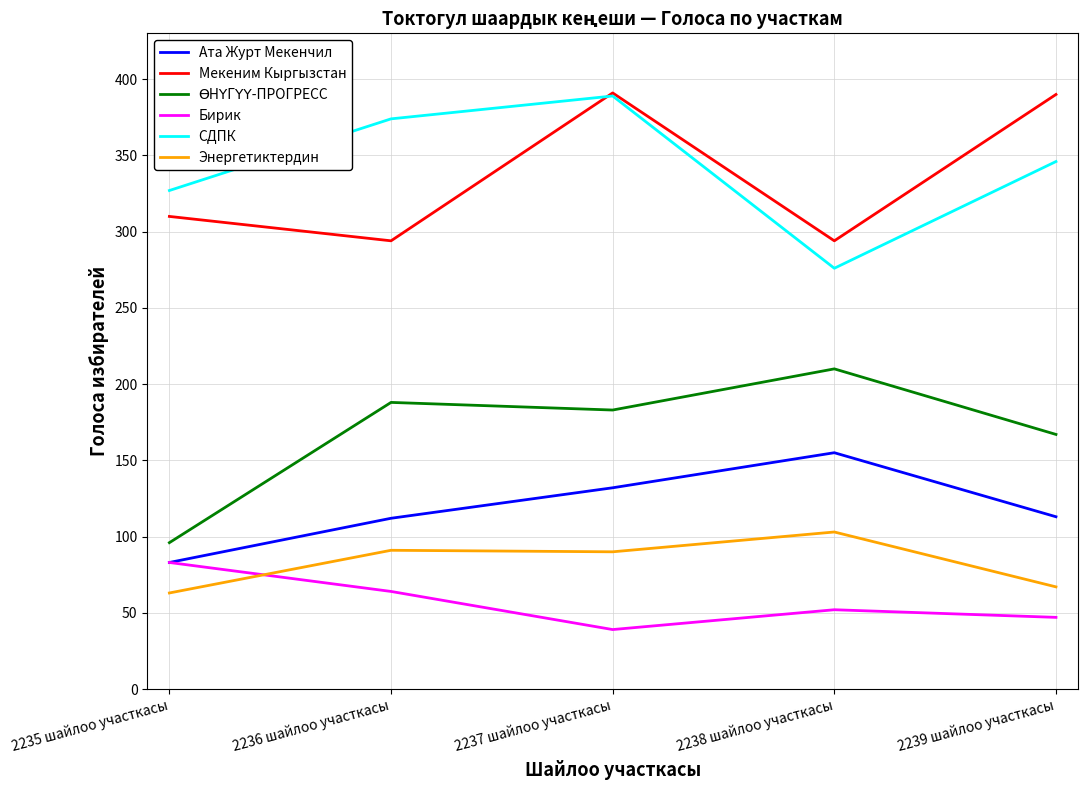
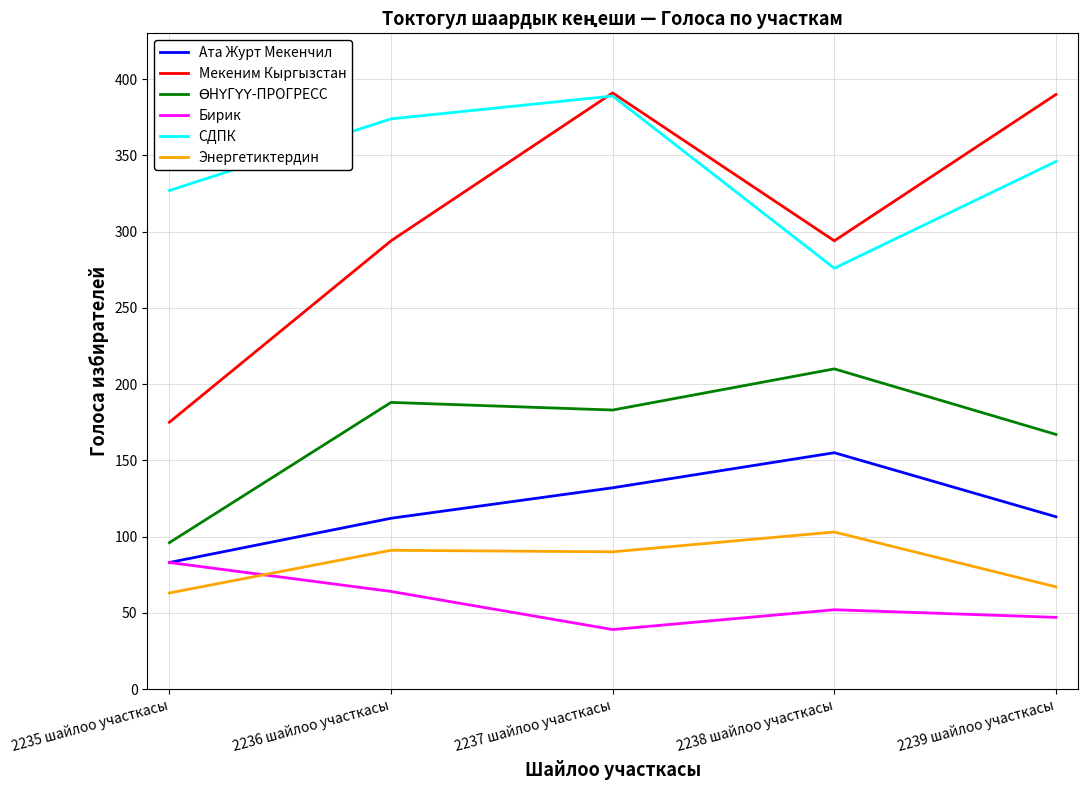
Мекеним Кыргызстан, 2235 шайлоо участкасы: 310 -> 175
